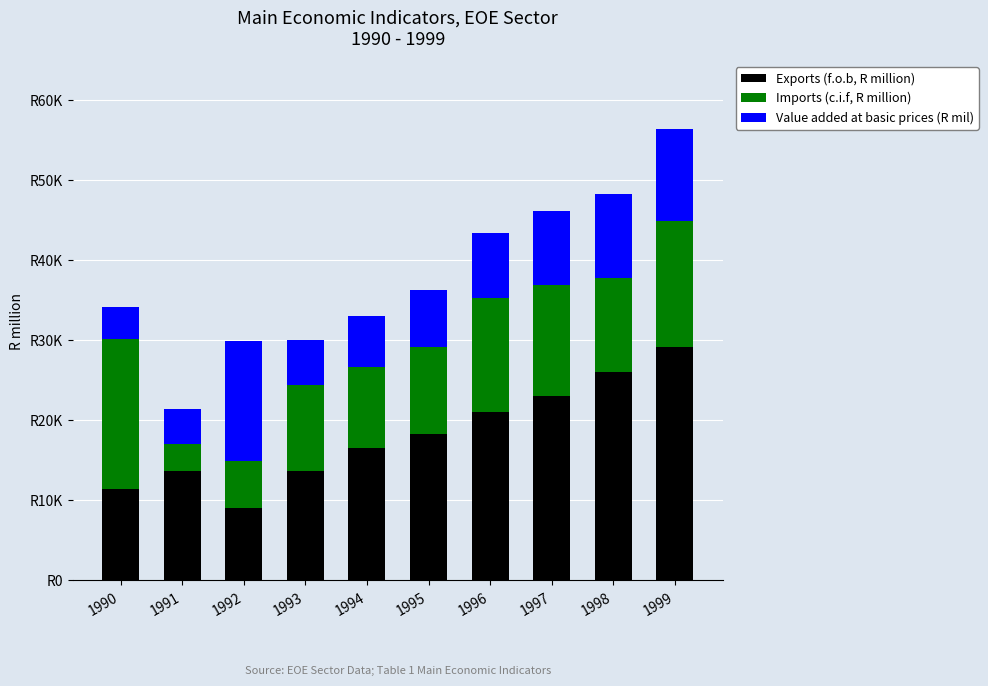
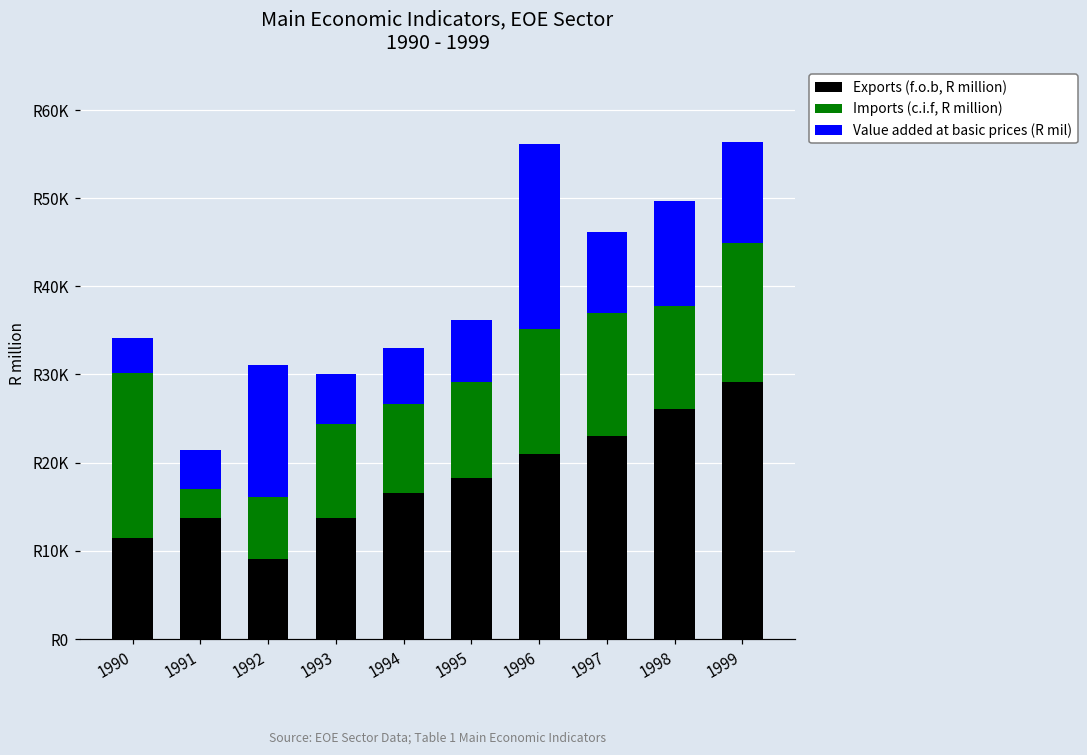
Imports (c.i.f, R million), 1992: R6000 -> R7000
Value added at basic prices (R mil), 1996: R8000 -> R21000
Value added at basic prices (R mil), 1998: R11000 -> R12000
